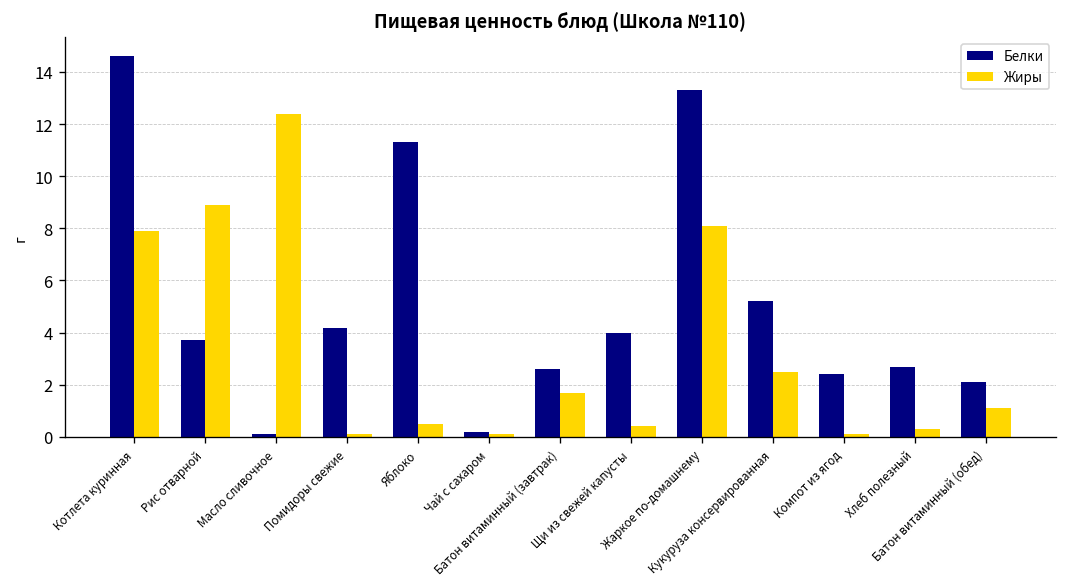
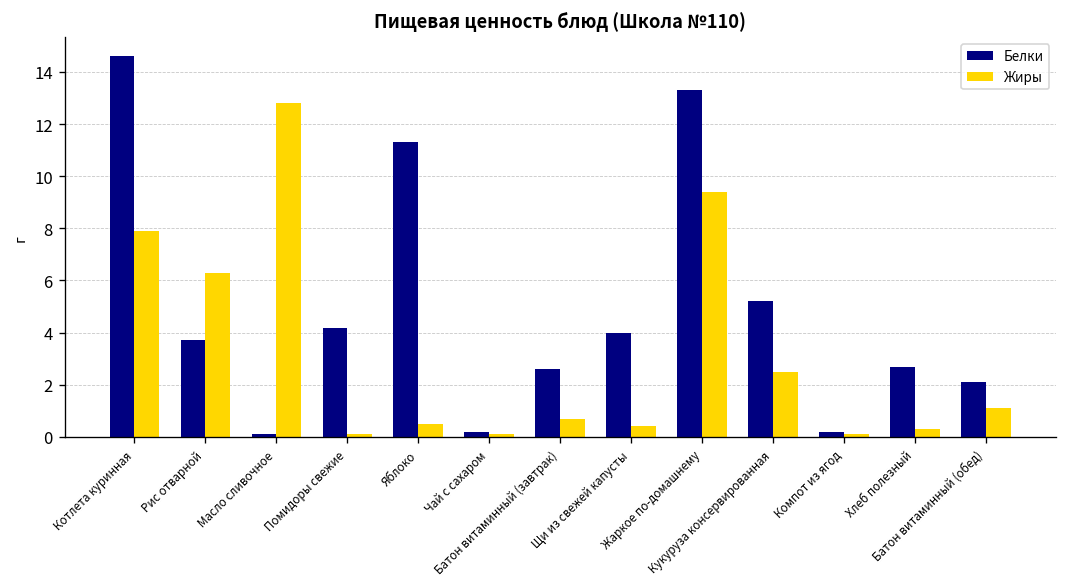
Жиры, Рис отварной: 8.9 -> 6.3
Жиры, Масло сливочное: 12.4 -> 12.8
Жиры, Батон витаминный (завтрак): 1.7 -> 0.7
Жиры, Жаркое по-домашнему: 8.1 -> 9.4
Белки, Компот из ягод: 2.4 -> 0.2
